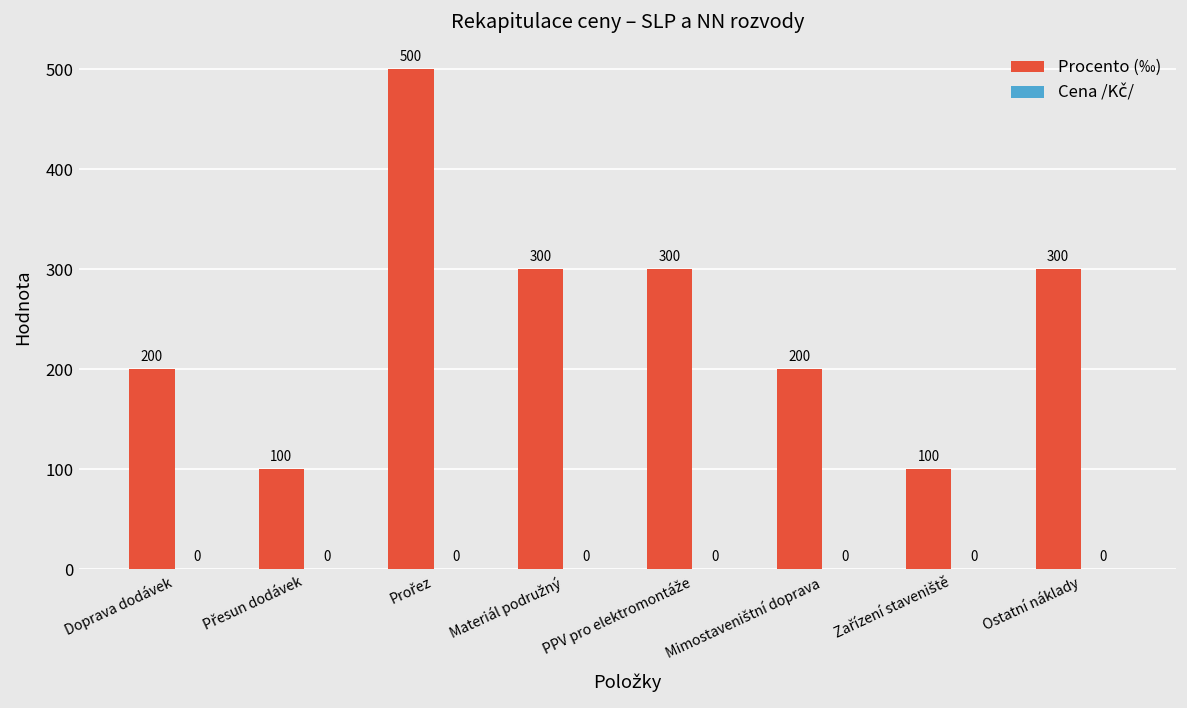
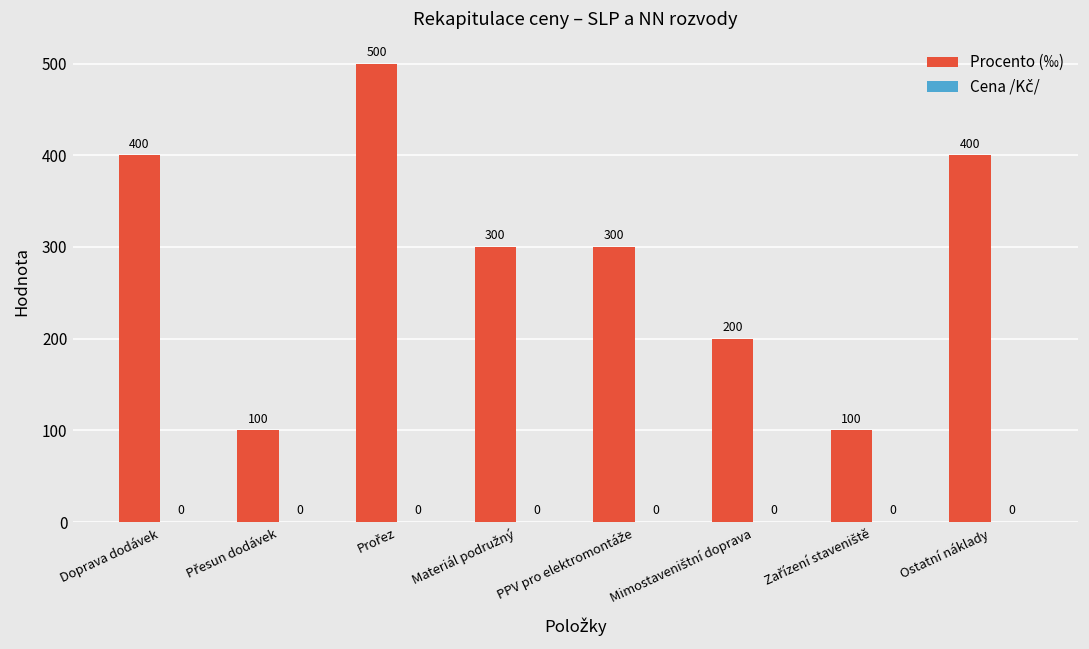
Procento (‰), Doprava dodávek: 200 -> 400
Procento (‰), Ostatní náklady: 300 -> 400
